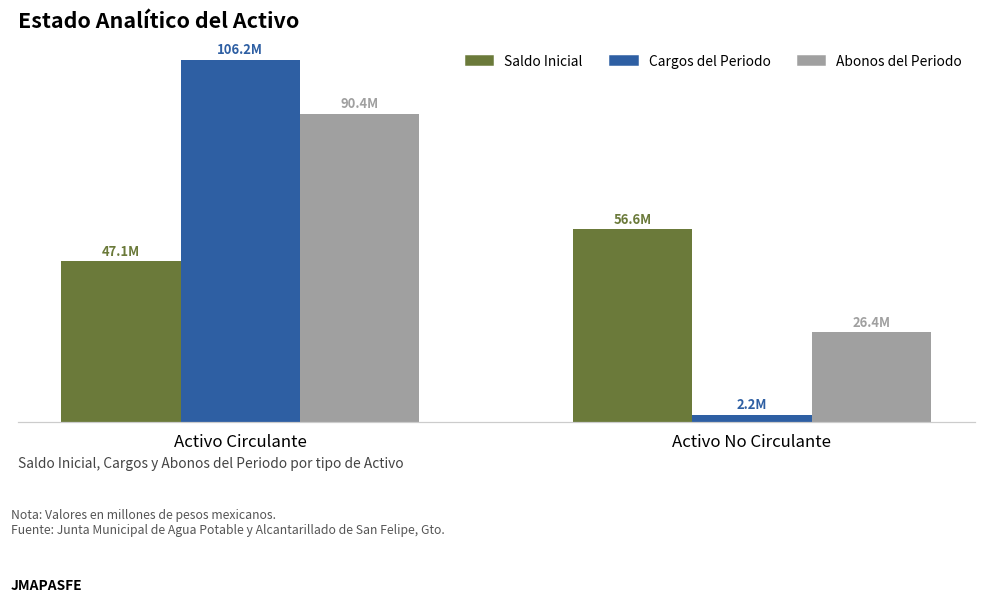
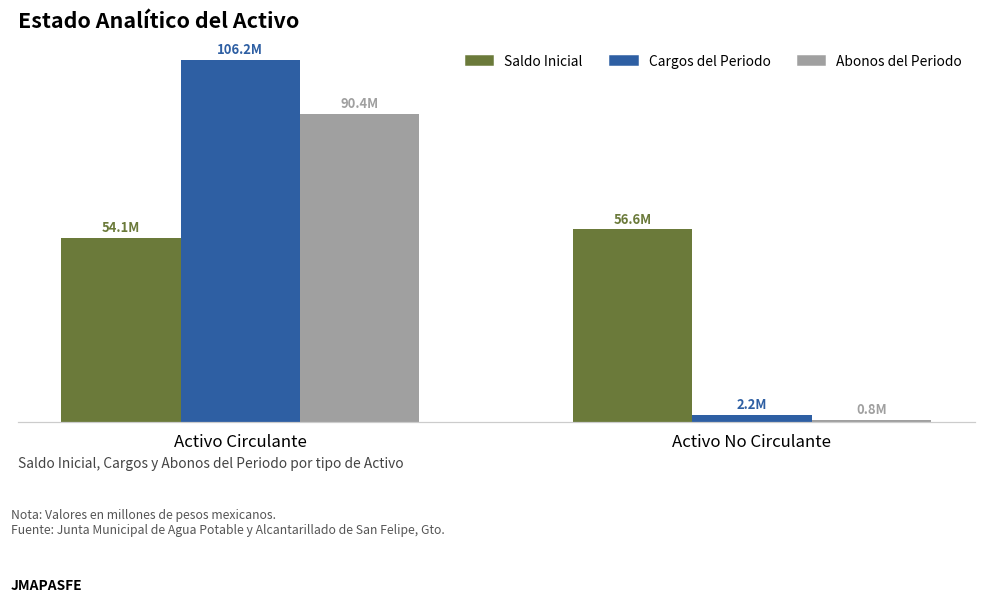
Saldo Inicial, Activo Circulante: 47.1M -> 54.1M
Abonos del Periodo, Activo No Circulante: 26.4M -> 0.8M
